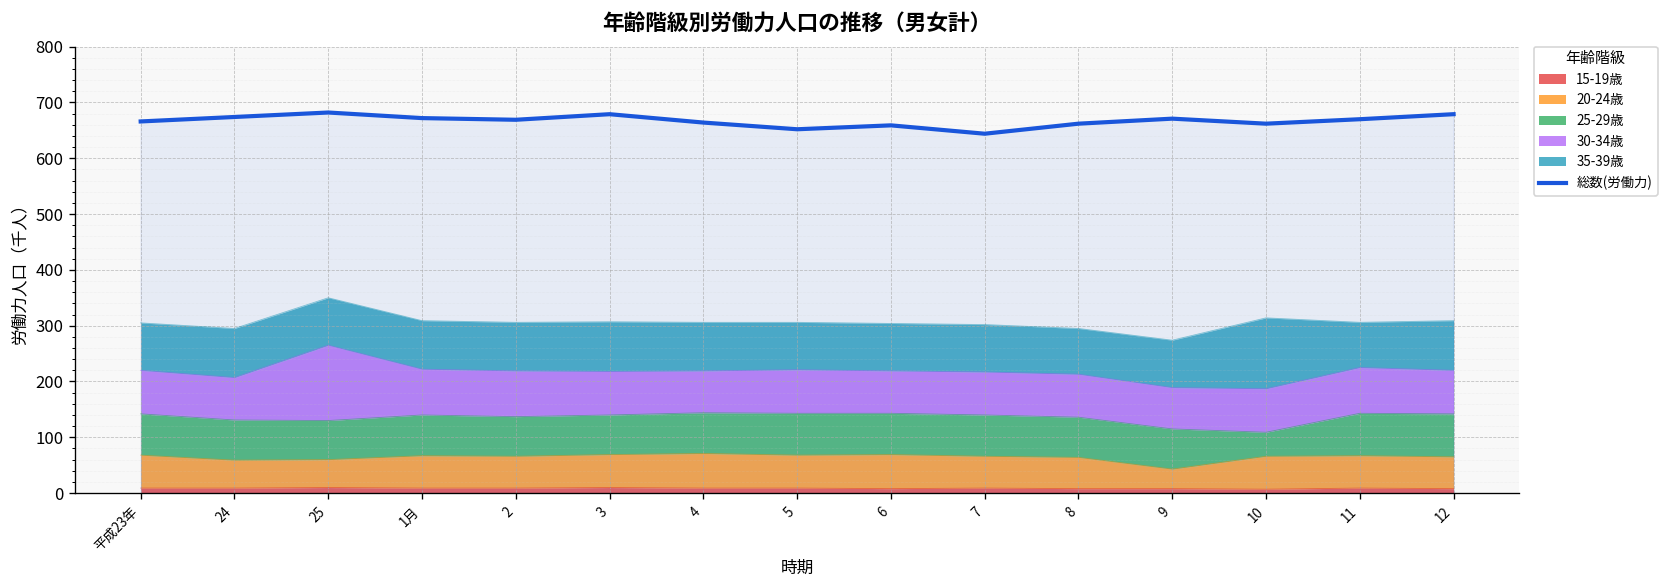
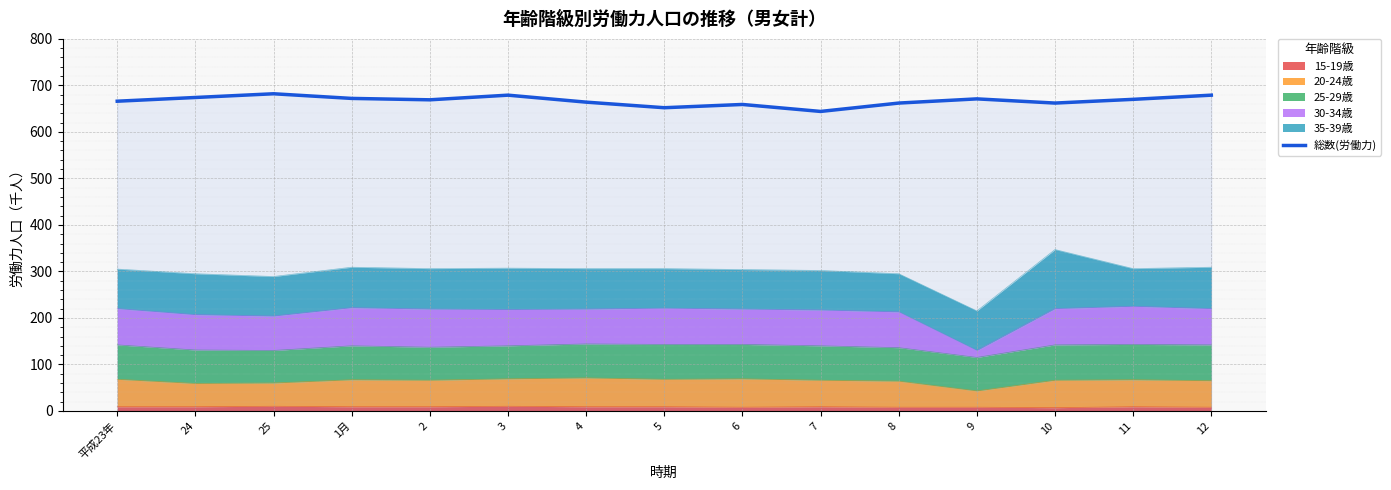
30-34歳, 25: 140 -> 70
30-34歳, 9: 70 -> 20
25-29歳, 10: 40 -> 80
